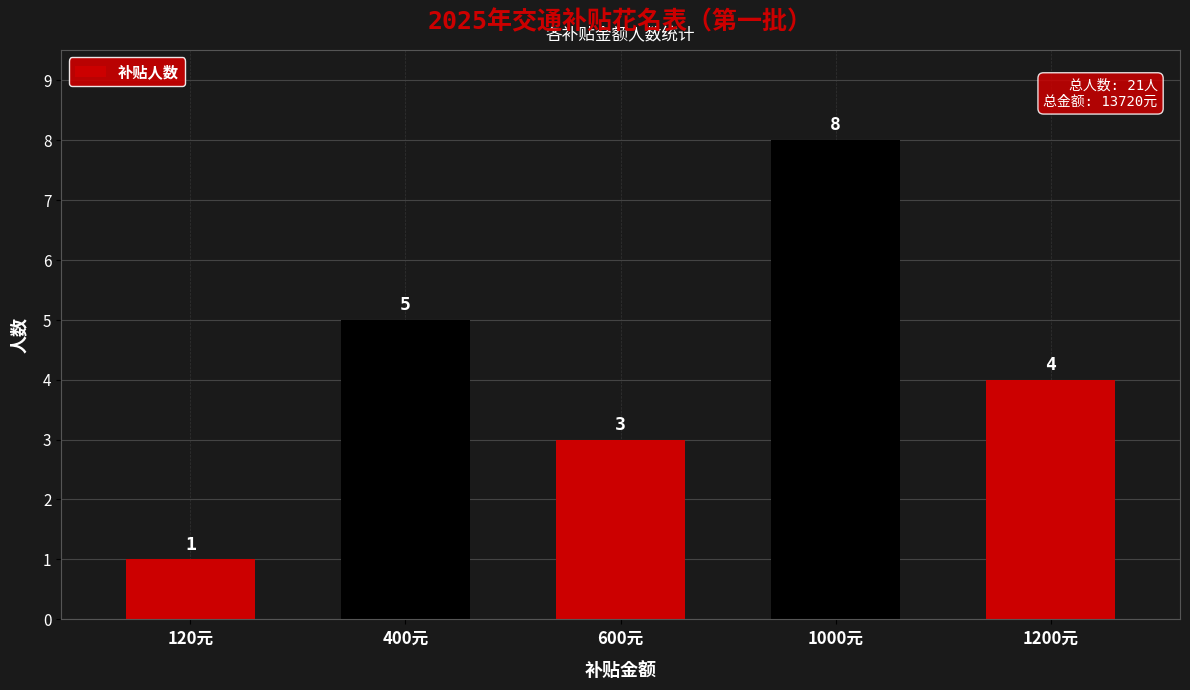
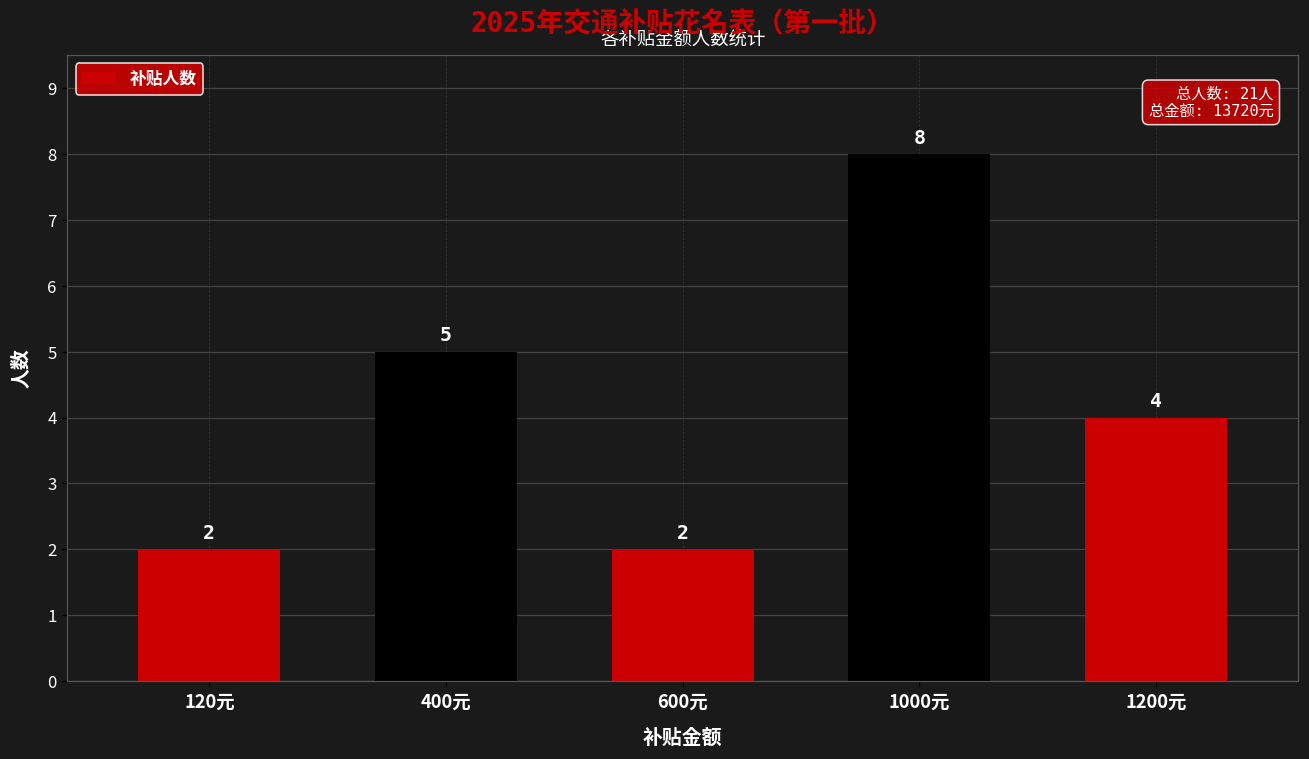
120元: 1 -> 2
600元: 3 -> 2
